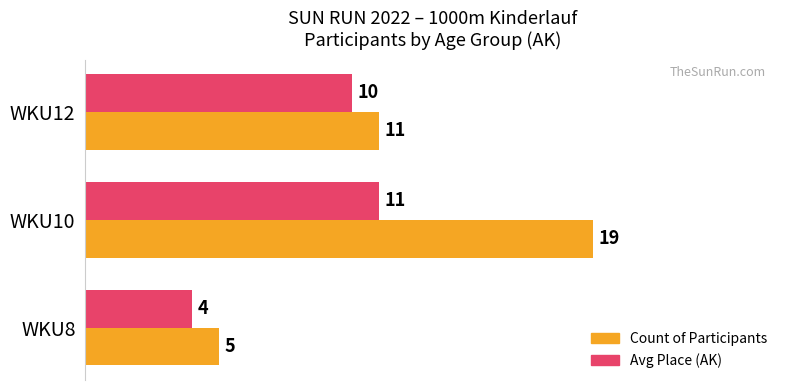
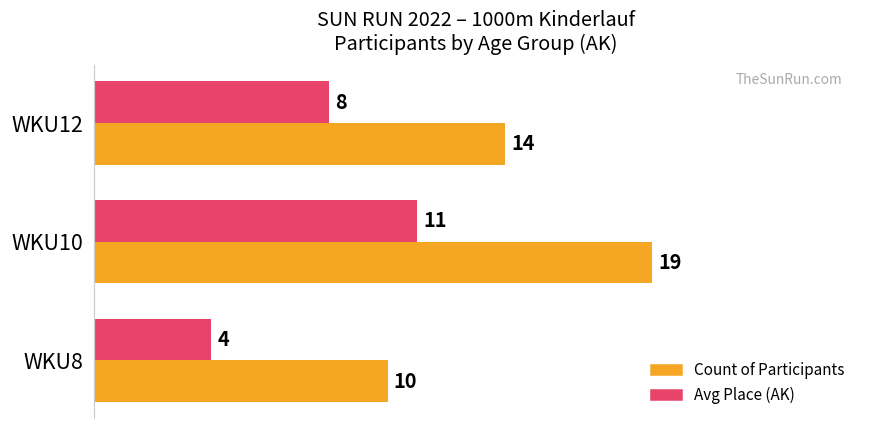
Avg Place (AK), WKU12: 10 -> 8
Count of Participants, WKU12: 11 -> 14
Count of Participants, WKU8: 5 -> 10
